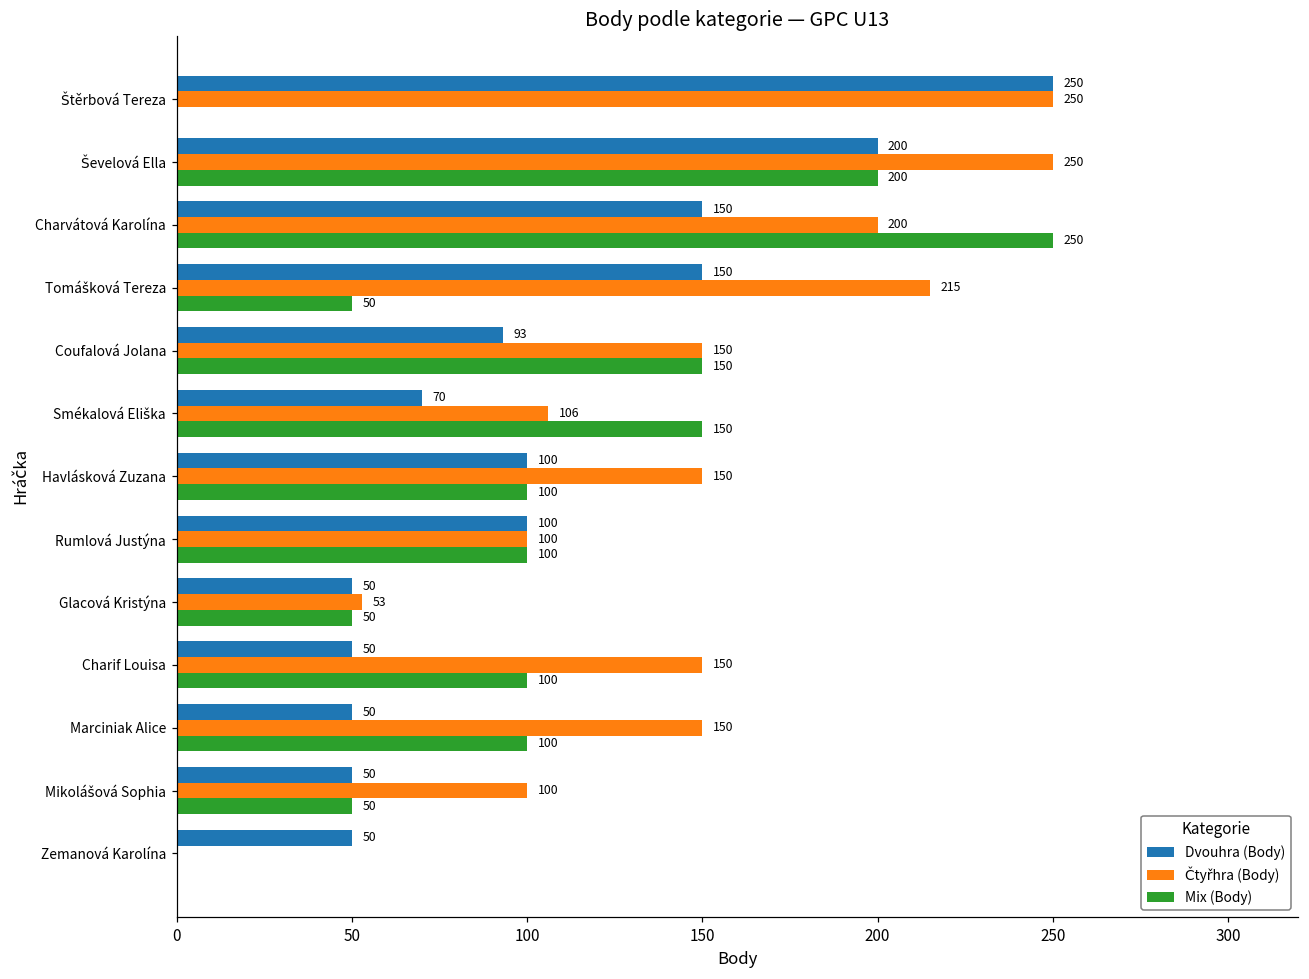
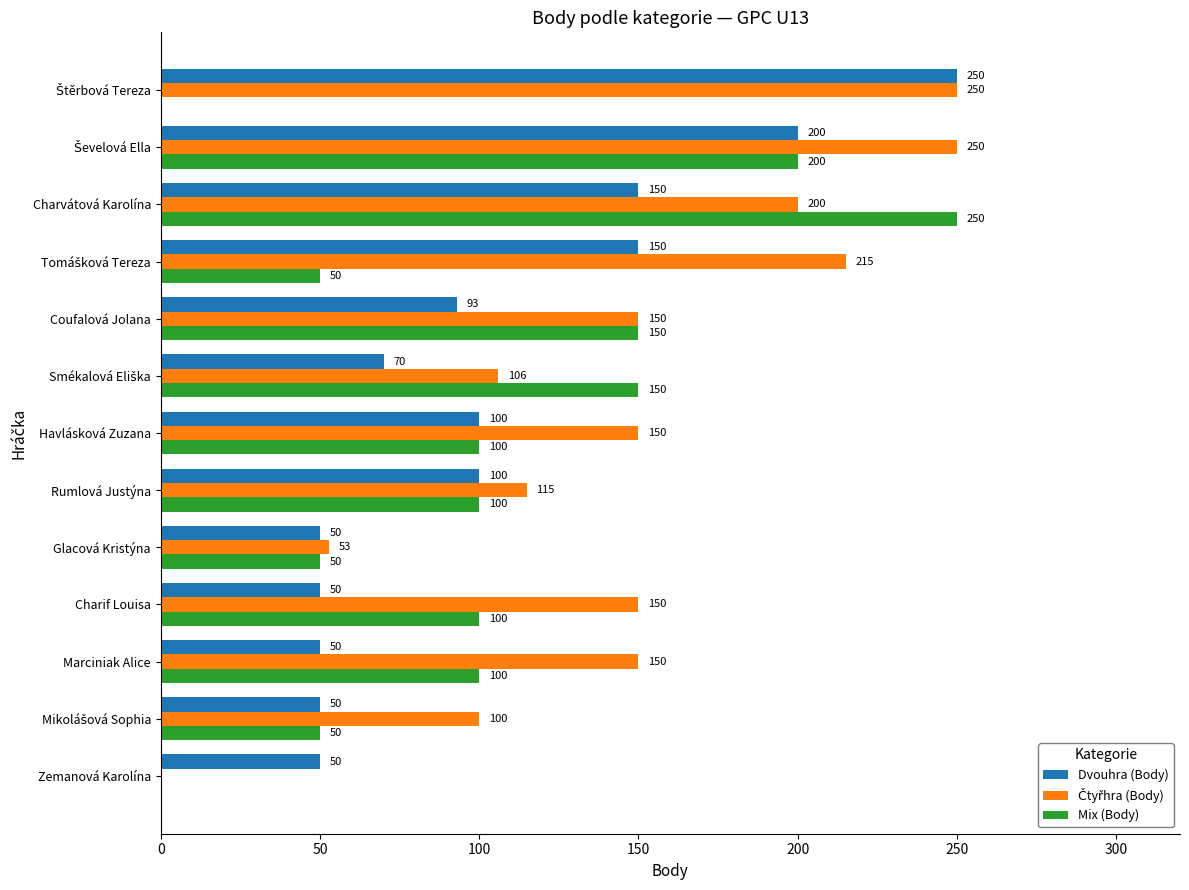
Čtyřhra (Body), Rumlová Justýna: 100 -> 115
